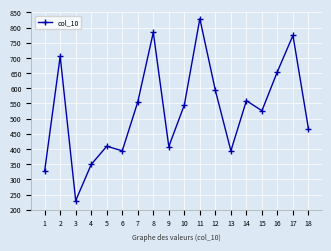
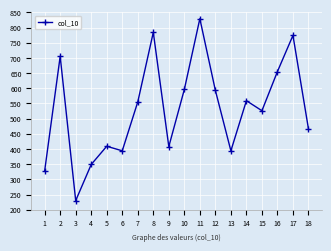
10: 550 -> 600
